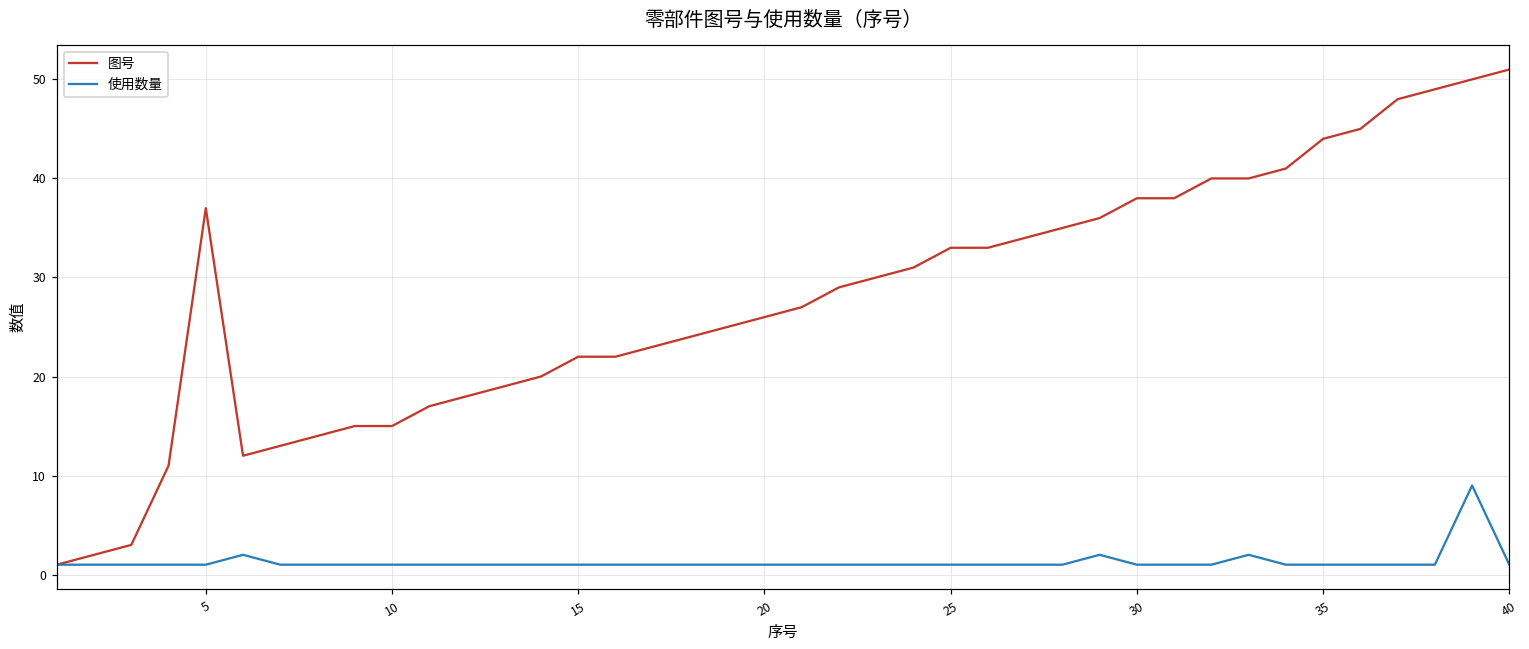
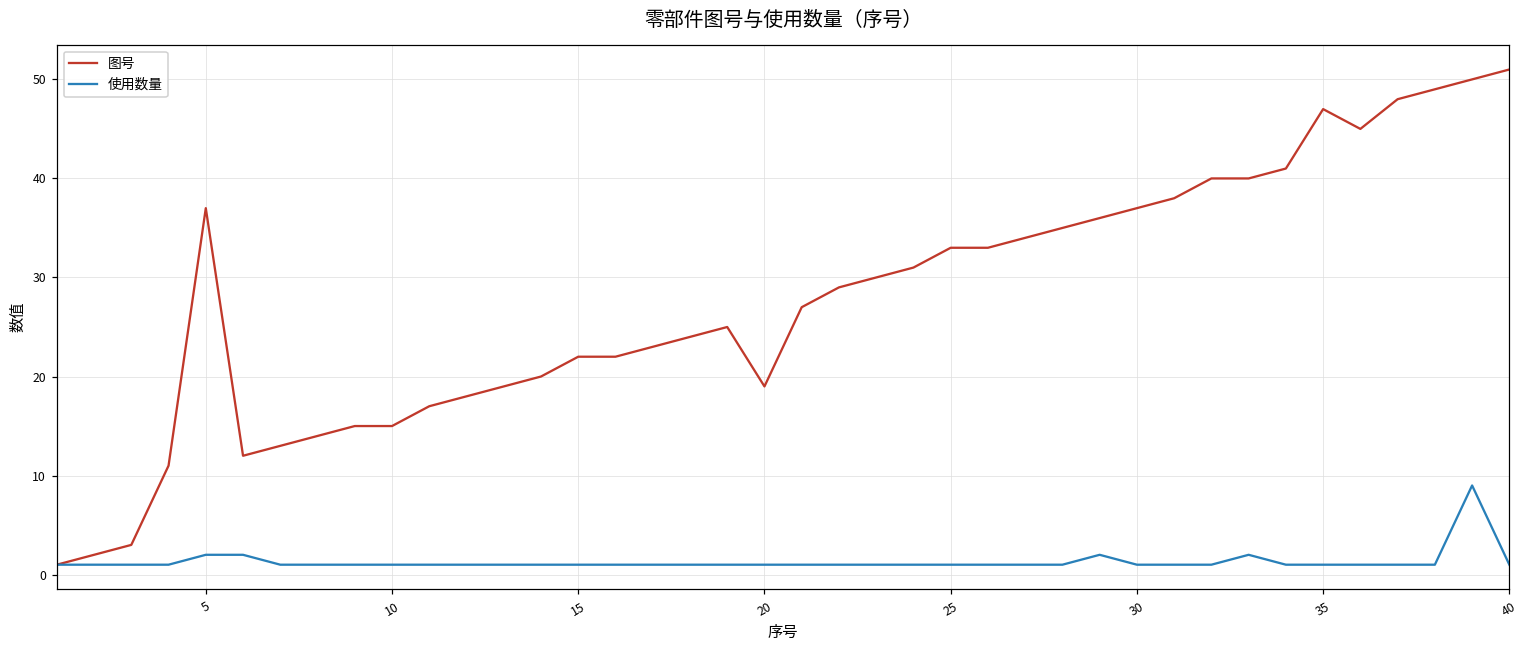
使用数量, 5: 1 -> 2
图号, 20: 26 -> 19
图号, 30: 38 -> 37
图号, 35: 44 -> 47
